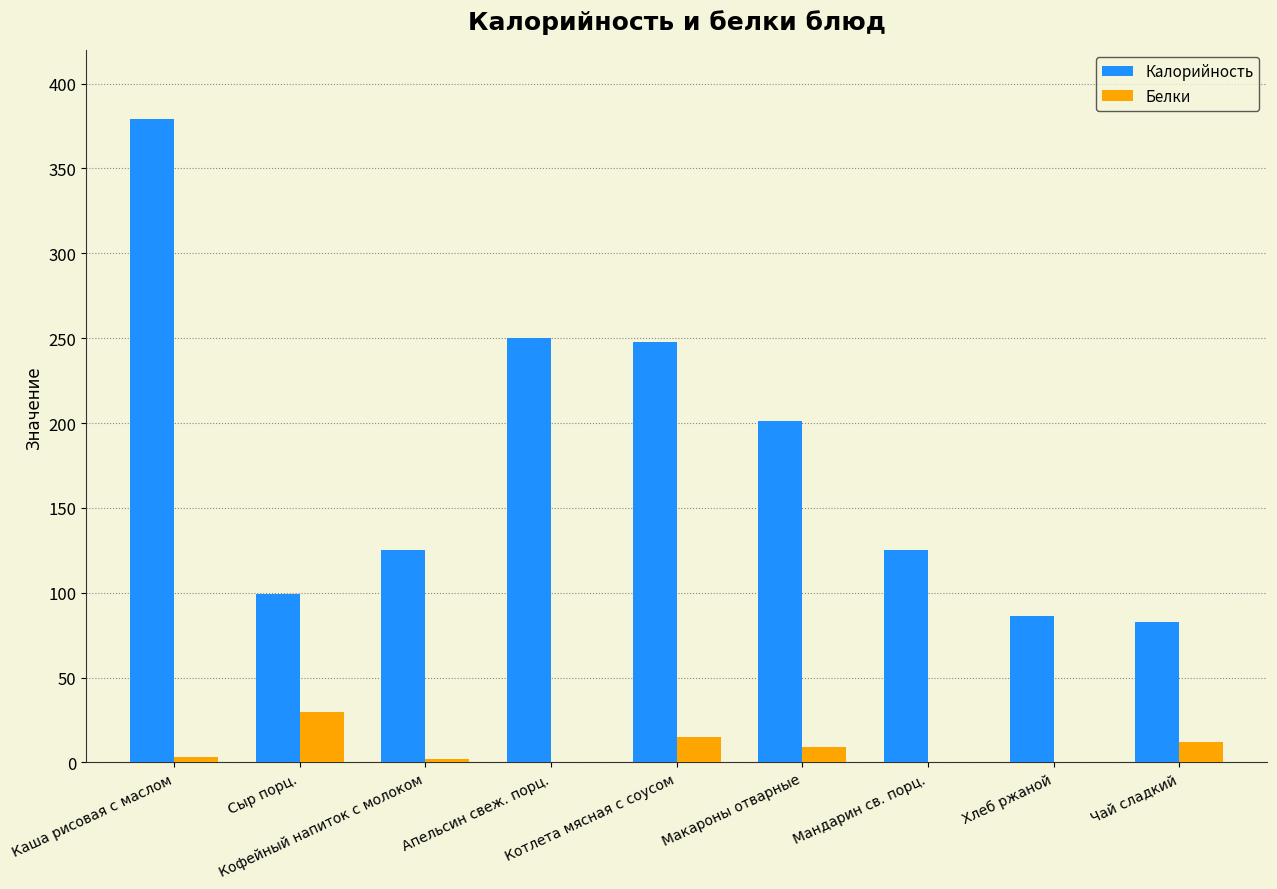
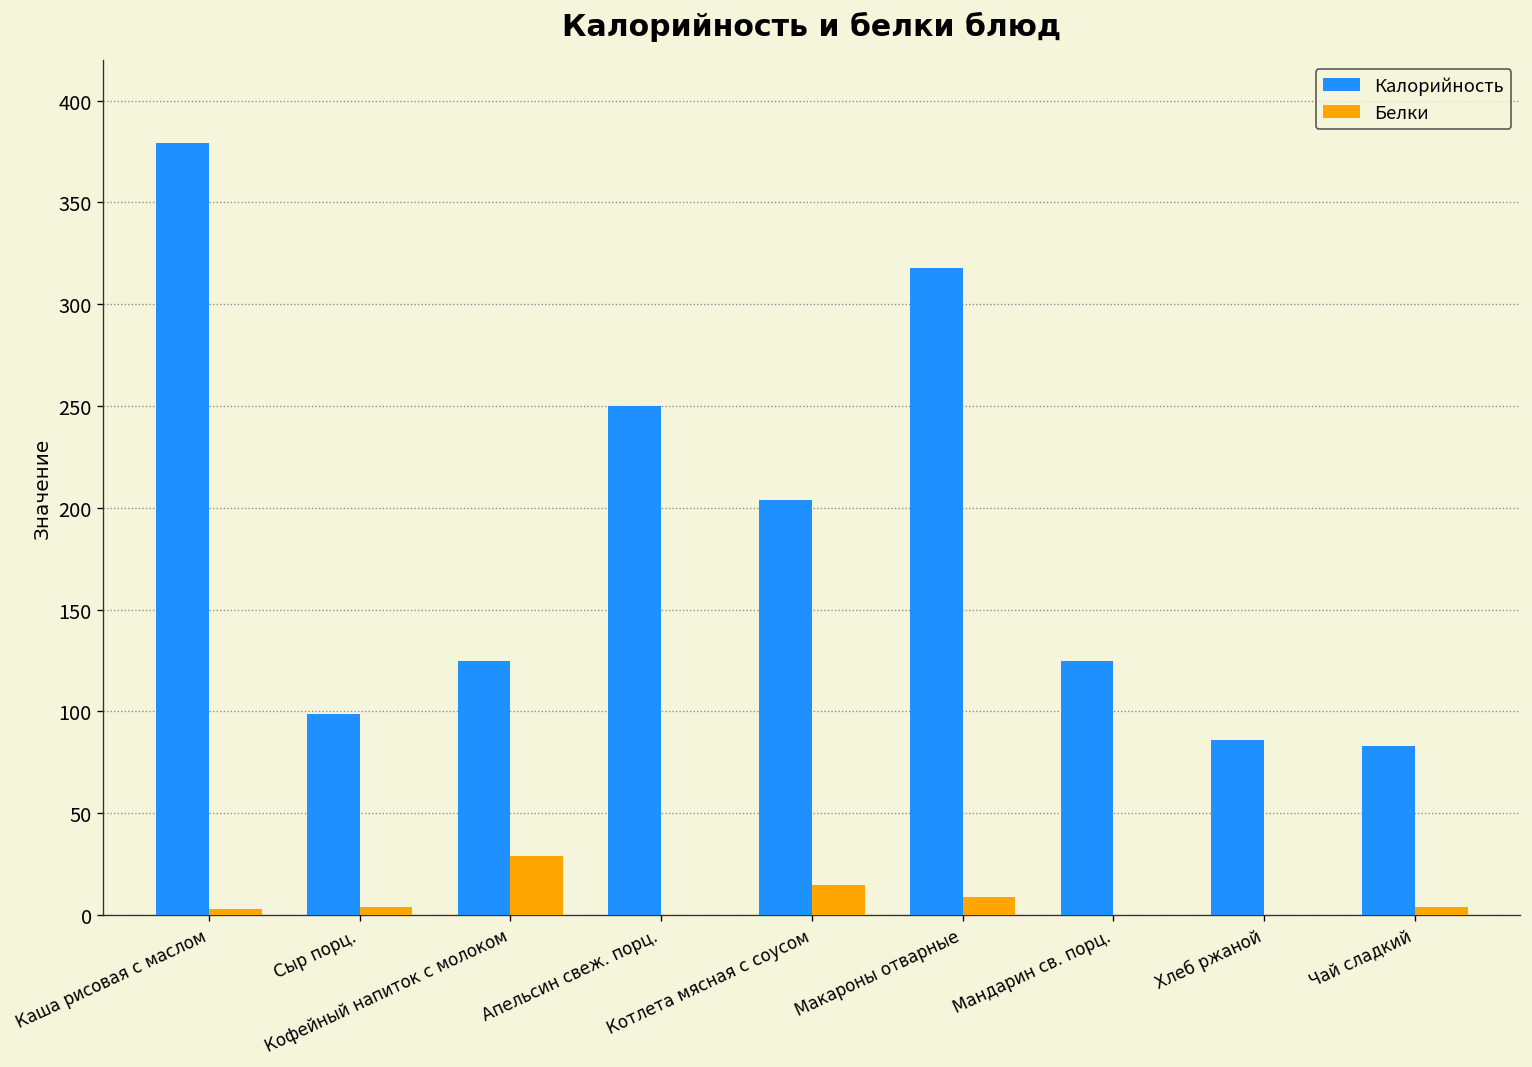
Белки, Сыр порц.: 30 -> 4
Белки, Кофейный напиток с молоком: 2 -> 29
Калорийность, Котлета мясная с соусом: 248 -> 204
Калорийность, Макароны отварные: 201 -> 318
Белки, Чай сладкий: 12 -> 4
